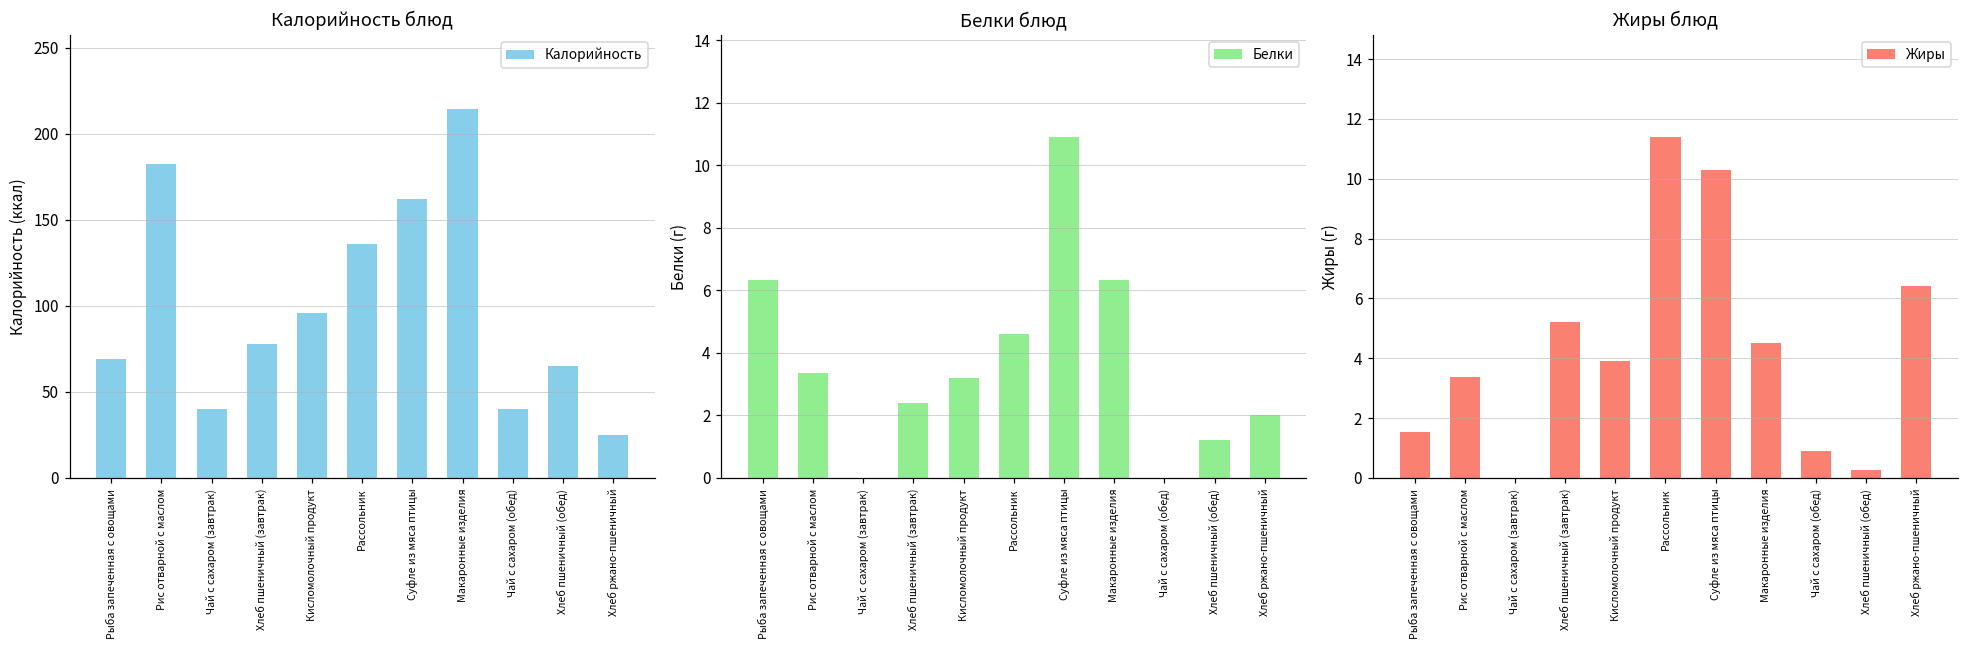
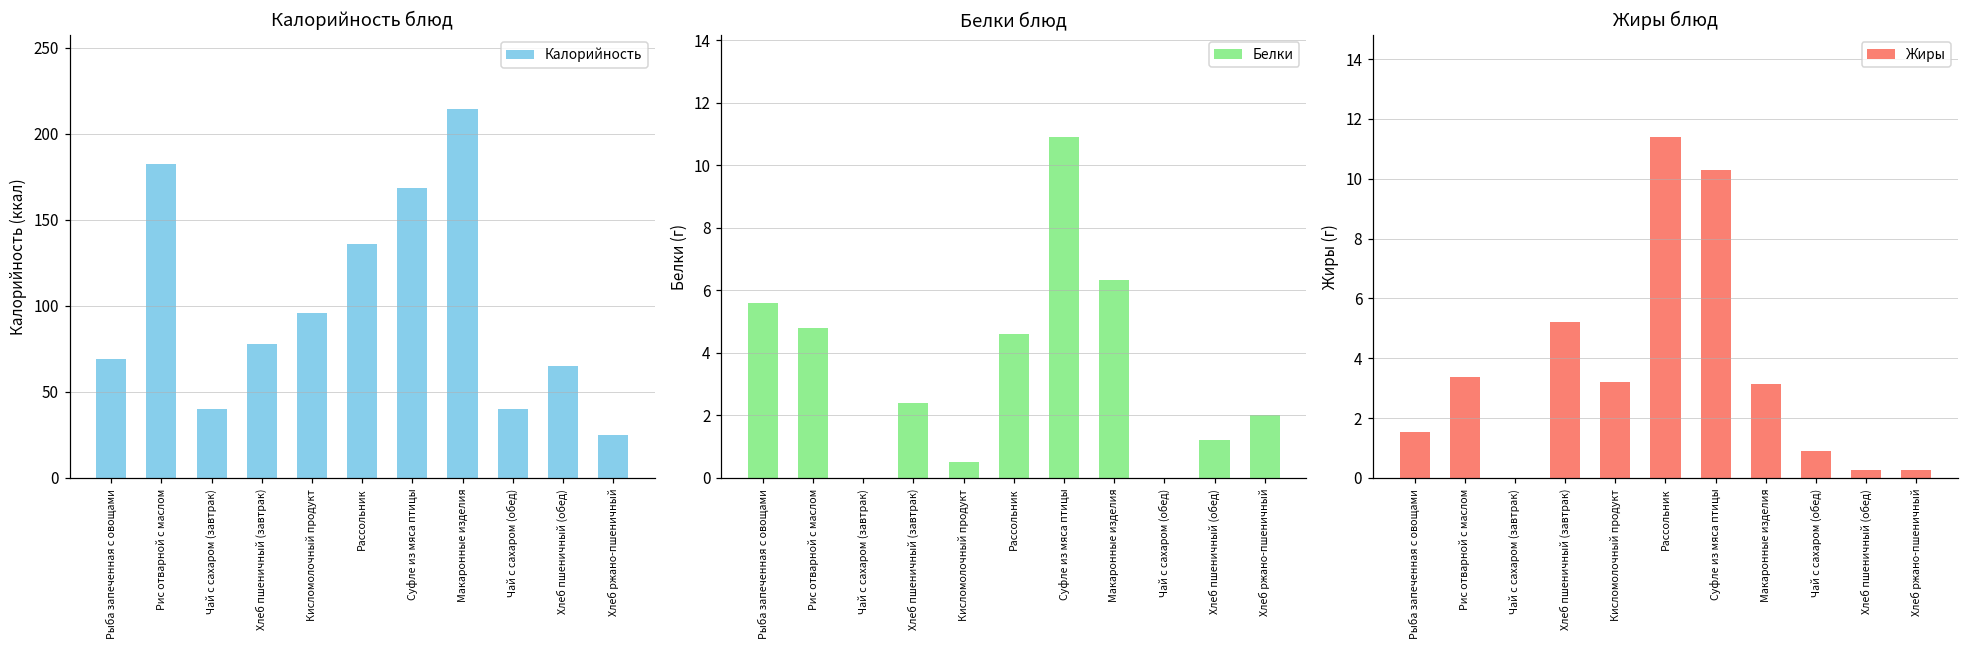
Калорийность блюд, Суфле из мяса птицы: 162 -> 168
Белки блюд, Рыба запеченная с овощами: 6.3 -> 5.6
Белки блюд, Рис отварной с маслом: 3.4 -> 4.8
Белки блюд, Кисломолочный продукт: 3.2 -> 0.5
Жиры блюд, Кисломолочный продукт: 3.9 -> 3.2
Жиры блюд, Макаронные изделия: 4.5 -> 3.1
Жиры блюд, Хлеб ржано-пшеничный: 6.4 -> 0.3
